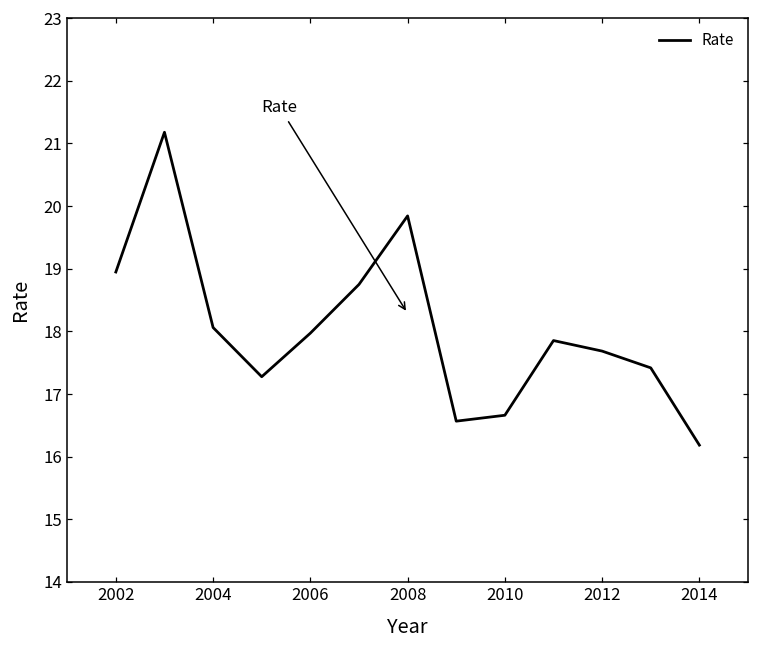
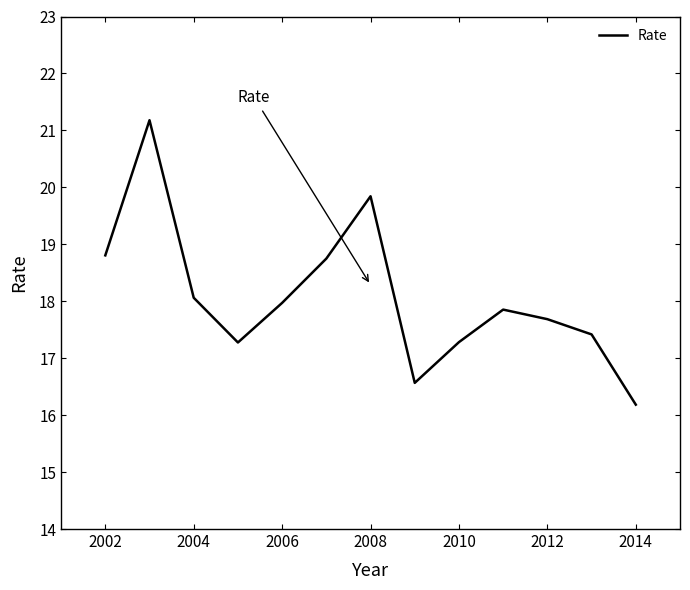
2002: 18.9 -> 18.8
2010: 16.7 -> 17.3
